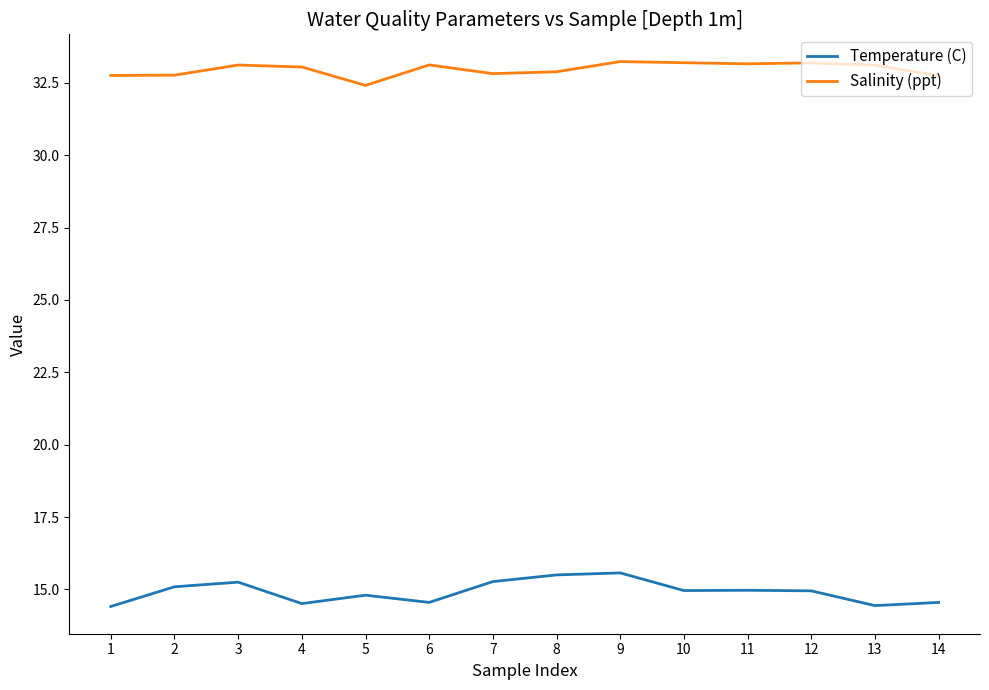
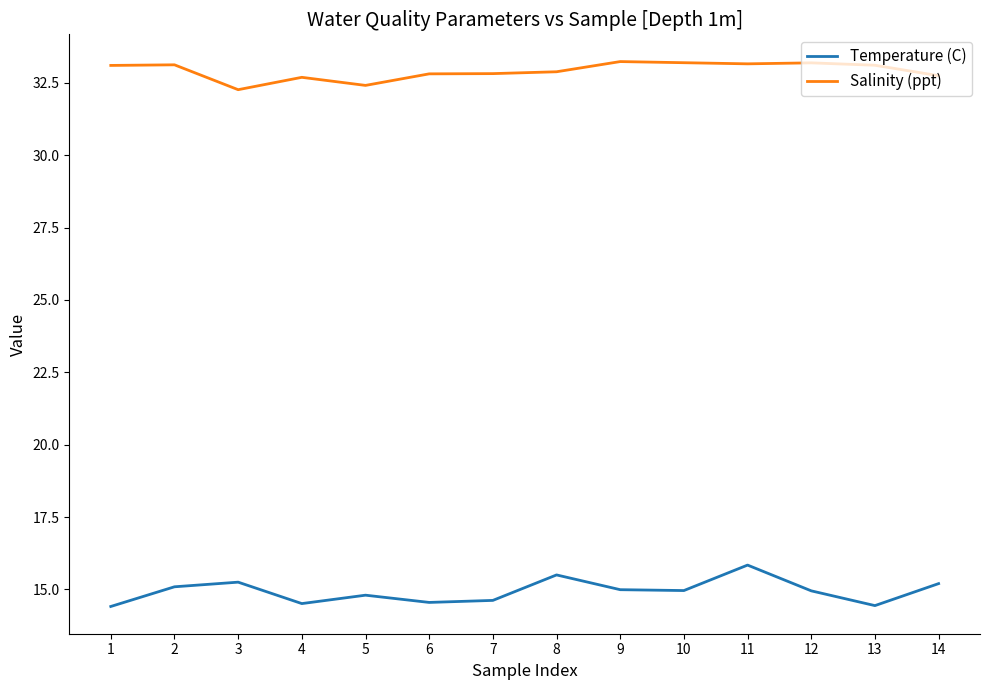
Salinity (ppt), 1: 32.8 -> 33.1
Salinity (ppt), 2: 32.8 -> 33.1
Salinity (ppt), 3: 33.1 -> 32.3
Salinity (ppt), 4: 33.0 -> 32.7
Salinity (ppt), 6: 33.1 -> 32.8
Temperature (C), 7: 15.3 -> 14.6
Temperature (C), 9: 15.6 -> 15.0
Temperature (C), 11: 15.0 -> 15.8
Temperature (C), 14: 14.6 -> 15.2
